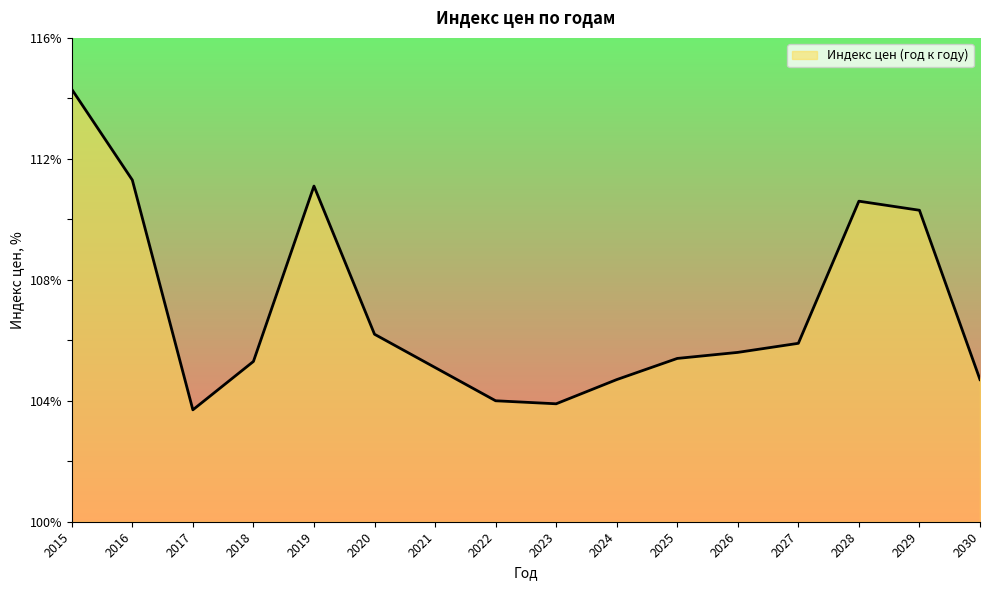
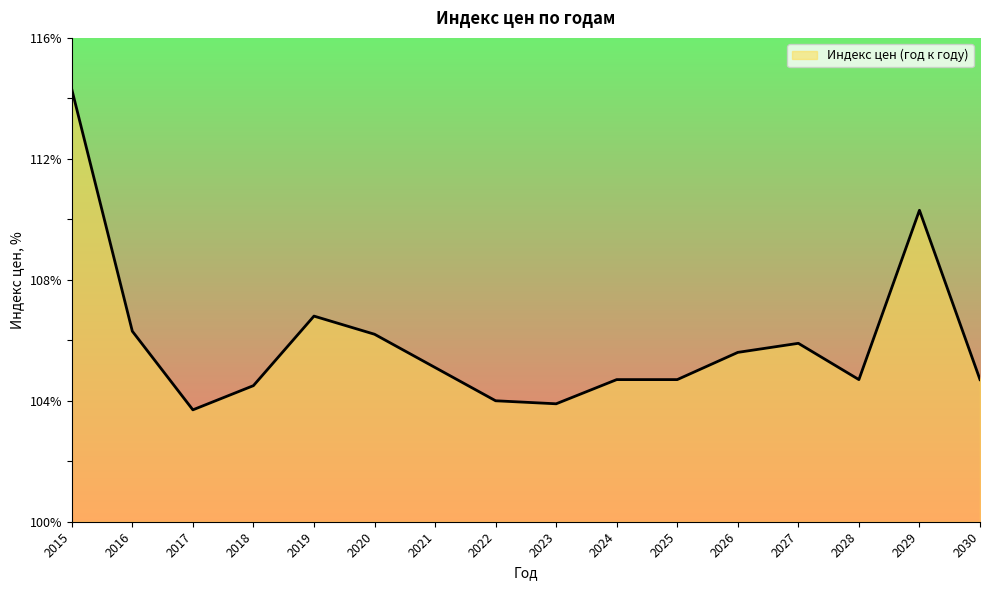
2016: 111.3% -> 106.3%
2018: 105.3% -> 104.5%
2019: 111.1% -> 106.8%
2025: 105.4% -> 104.7%
2028: 110.6% -> 104.7%
